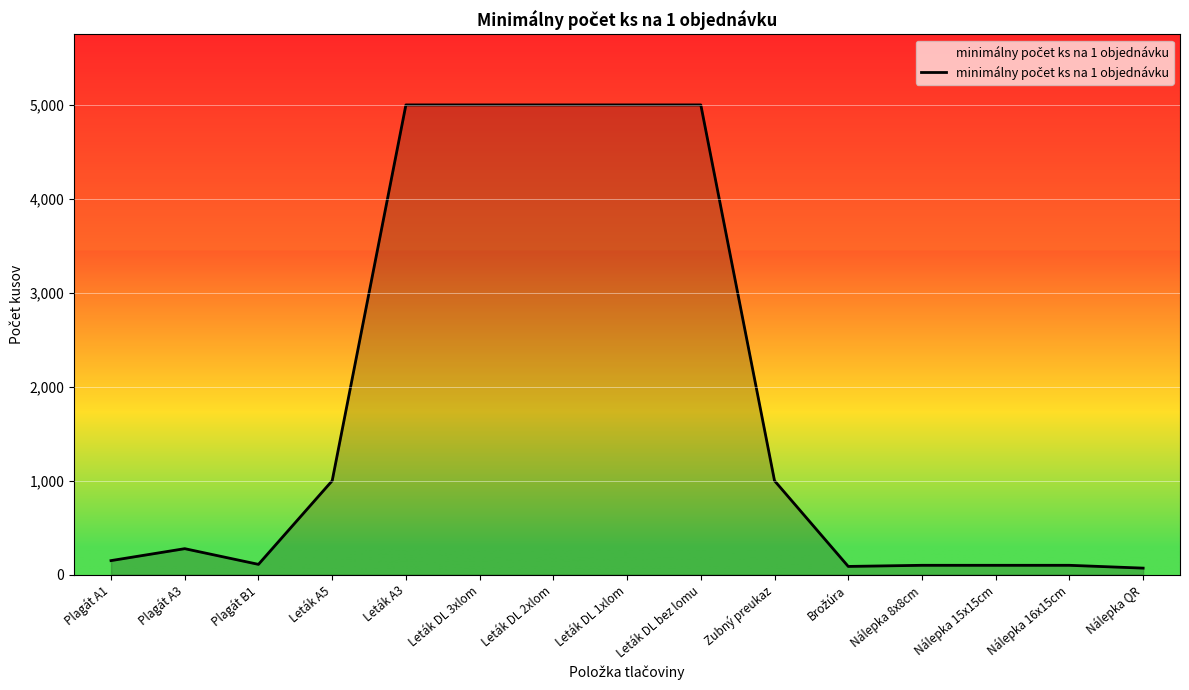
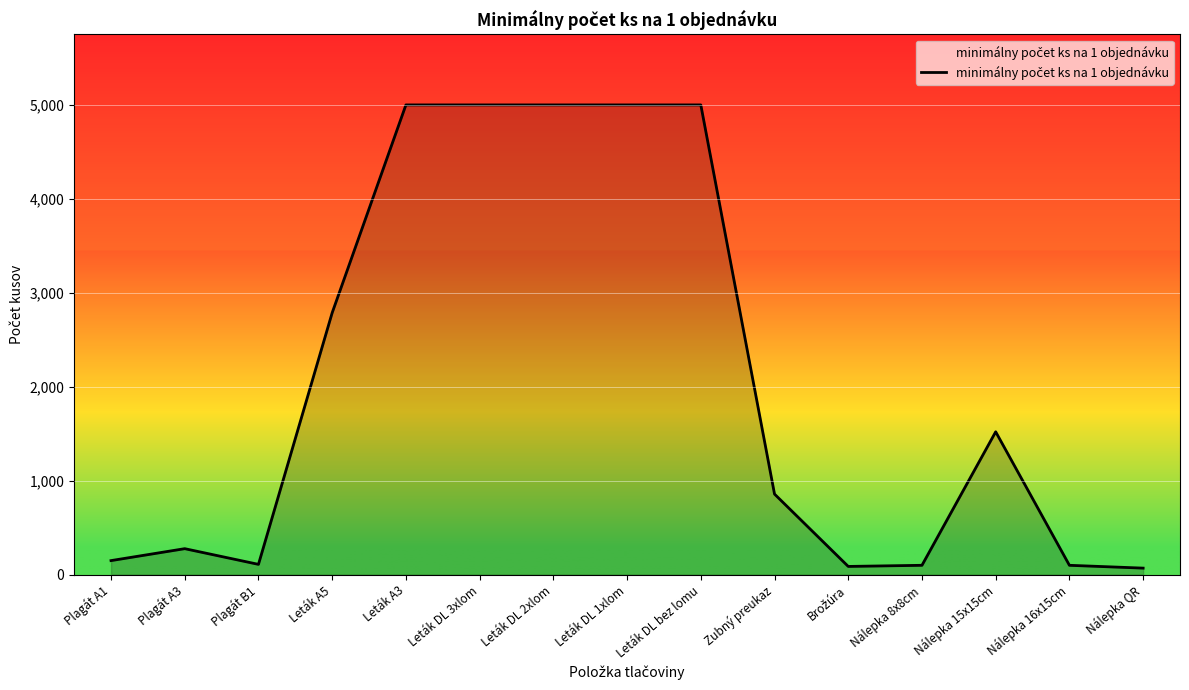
Leták A5: 1,000 -> 2,800
Zubný preukaz: 1,000 -> 900
Nálepka 15x15cm: 100 -> 1,500
